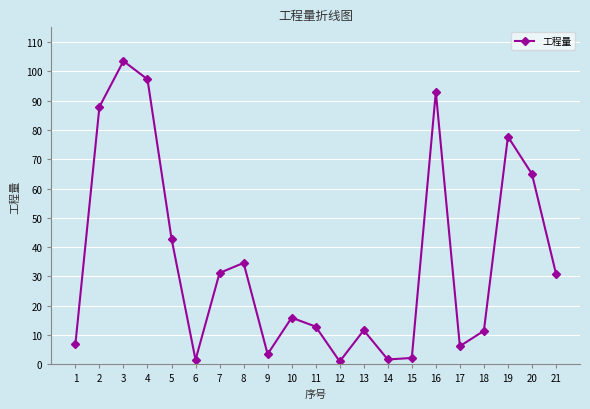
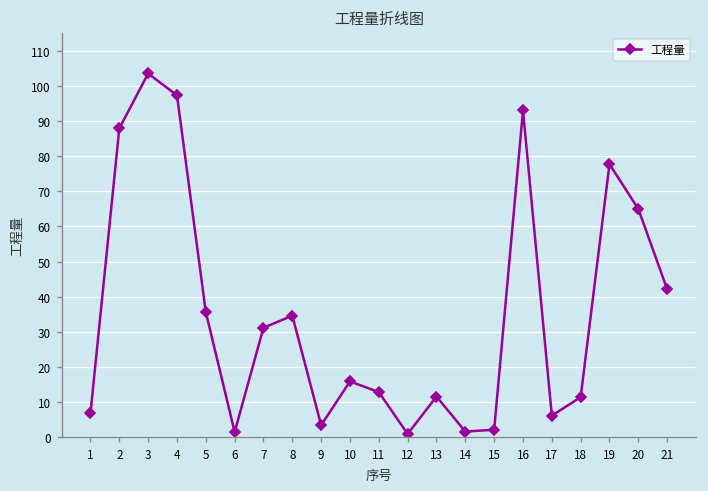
5: 43 -> 36
21: 31 -> 42
